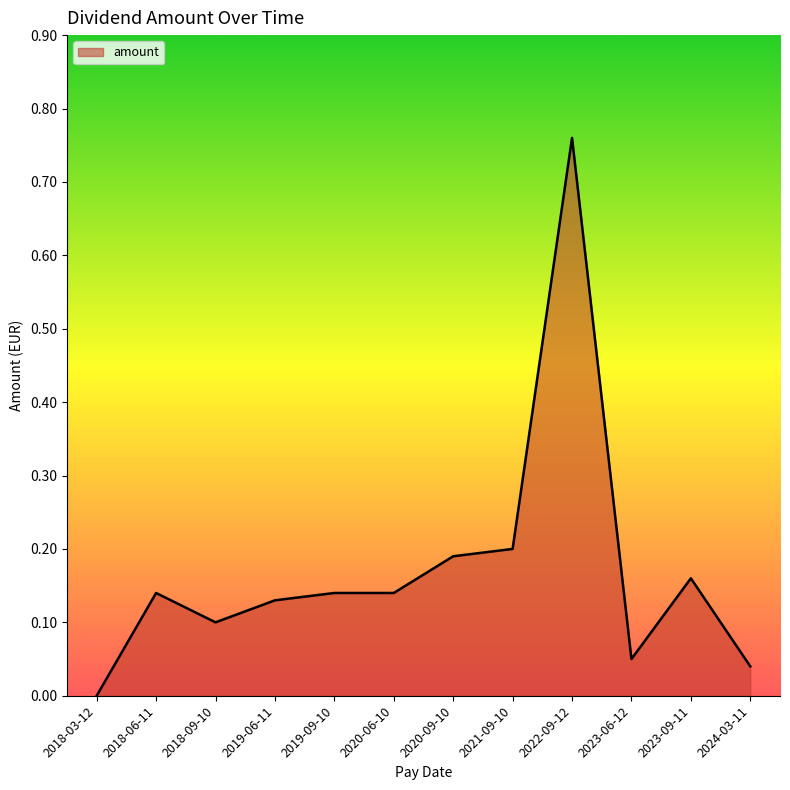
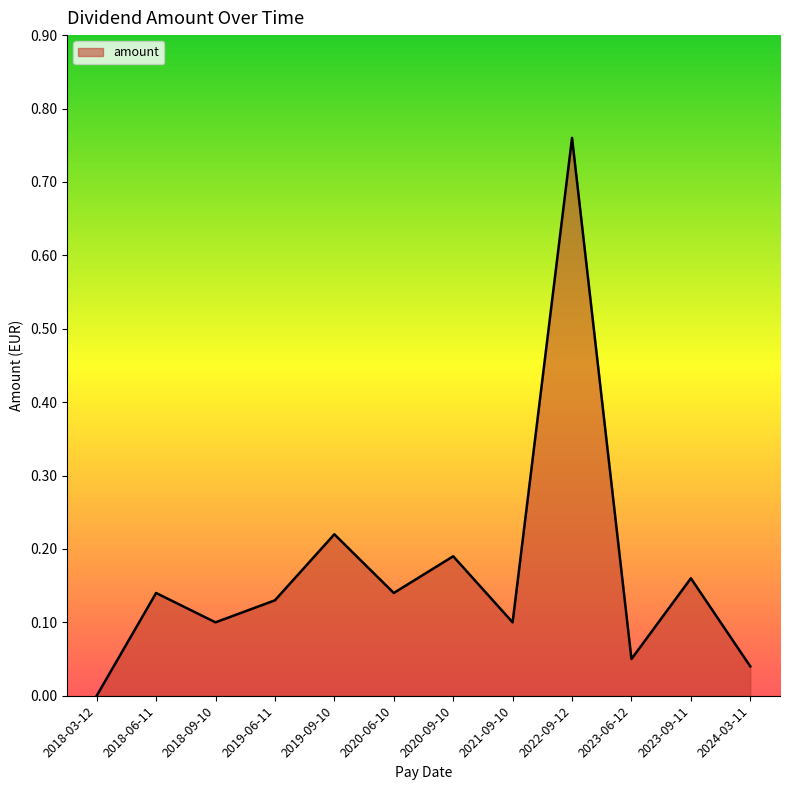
2019-09-10: 0.14 -> 0.22
2021-09-10: 0.2 -> 0.1
